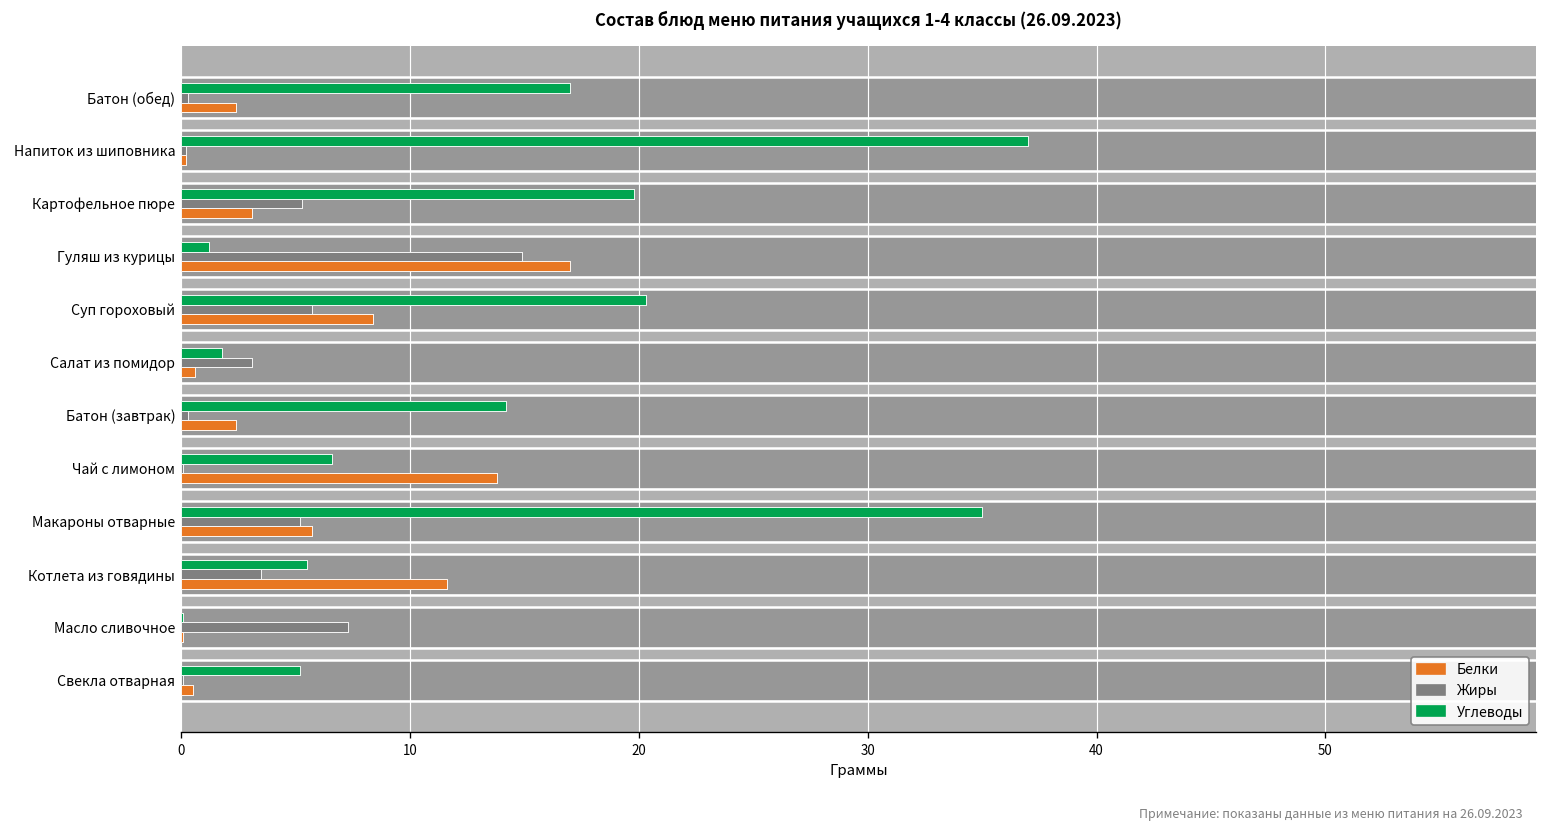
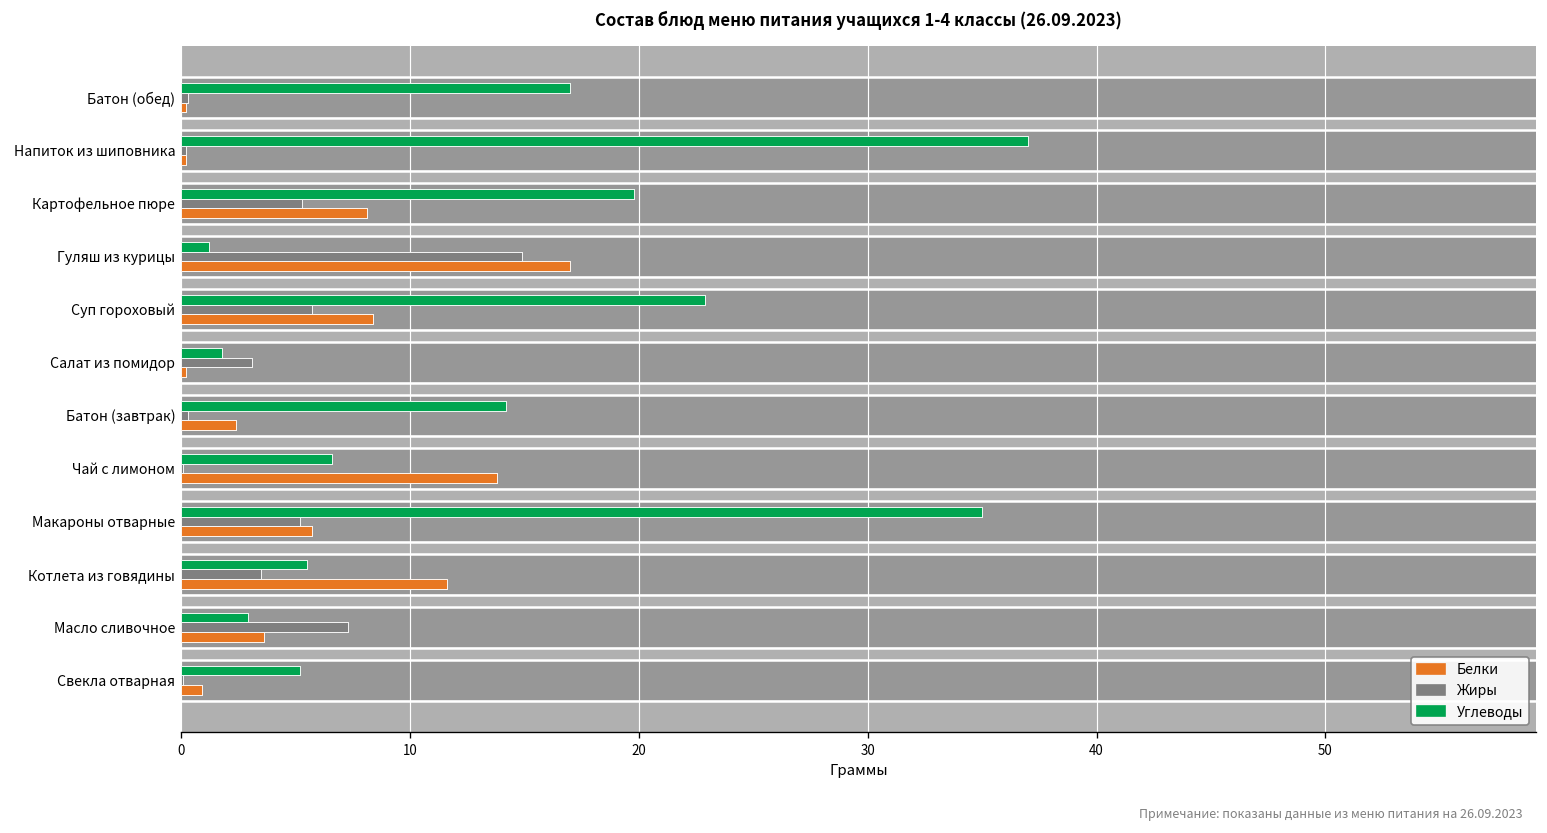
Белки, Батон (обед): 2.4 -> 0.2
Белки, Картофельное пюре: 3.1 -> 8.1
Углеводы, Суп гороховый: 20.3 -> 22.9
Белки, Салат из помидор: 0.6 -> 0.2
Углеводы, Масло сливочное: 0.1 -> 2.9
Белки, Масло сливочное: 0.1 -> 3.6
Белки, Свекла отварная: 0.5 -> 0.9
